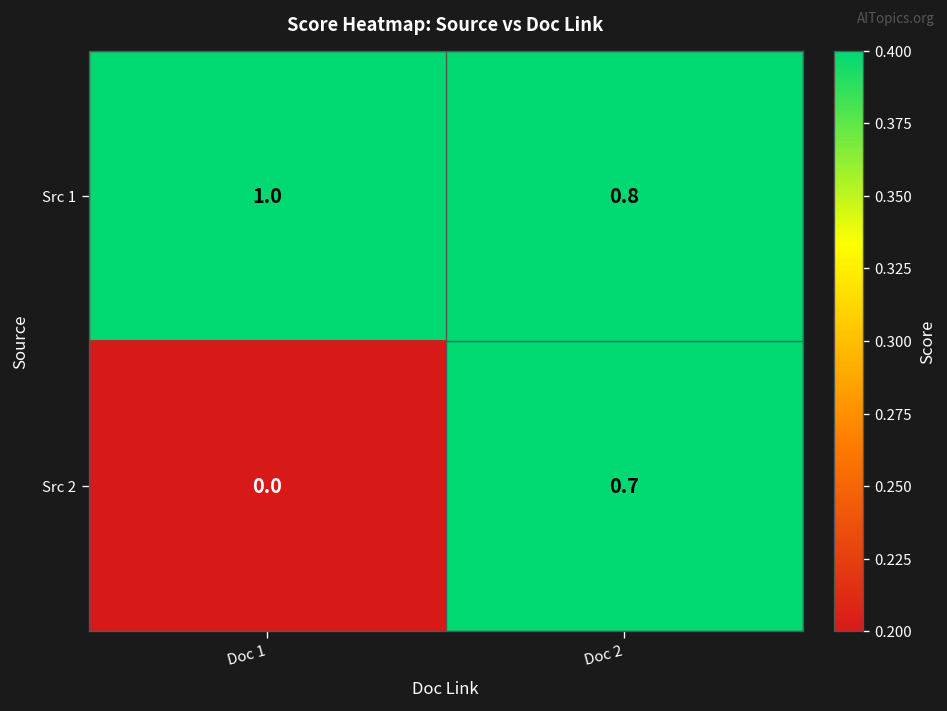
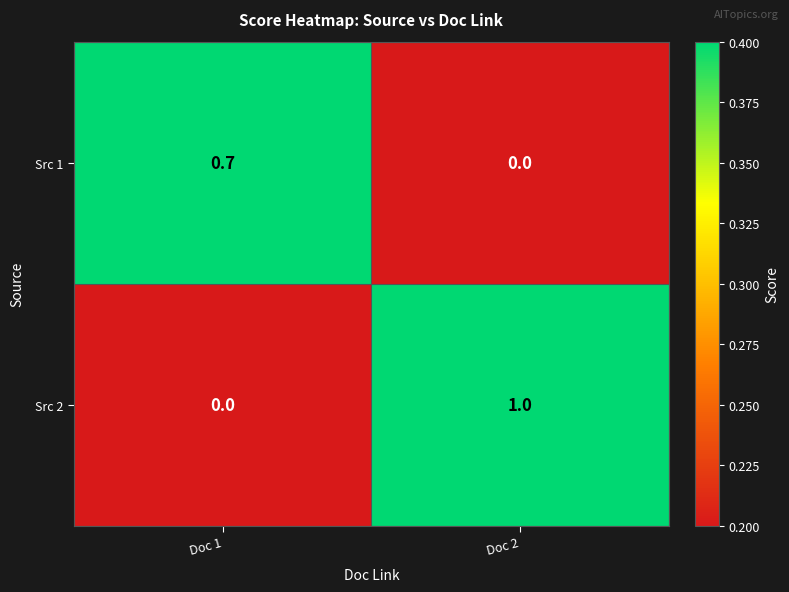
Src 1, Doc 1: 1.0 -> 0.7
Src 1, Doc 2: 0.8 -> 0.0
Src 2, Doc 2: 0.7 -> 1.0
